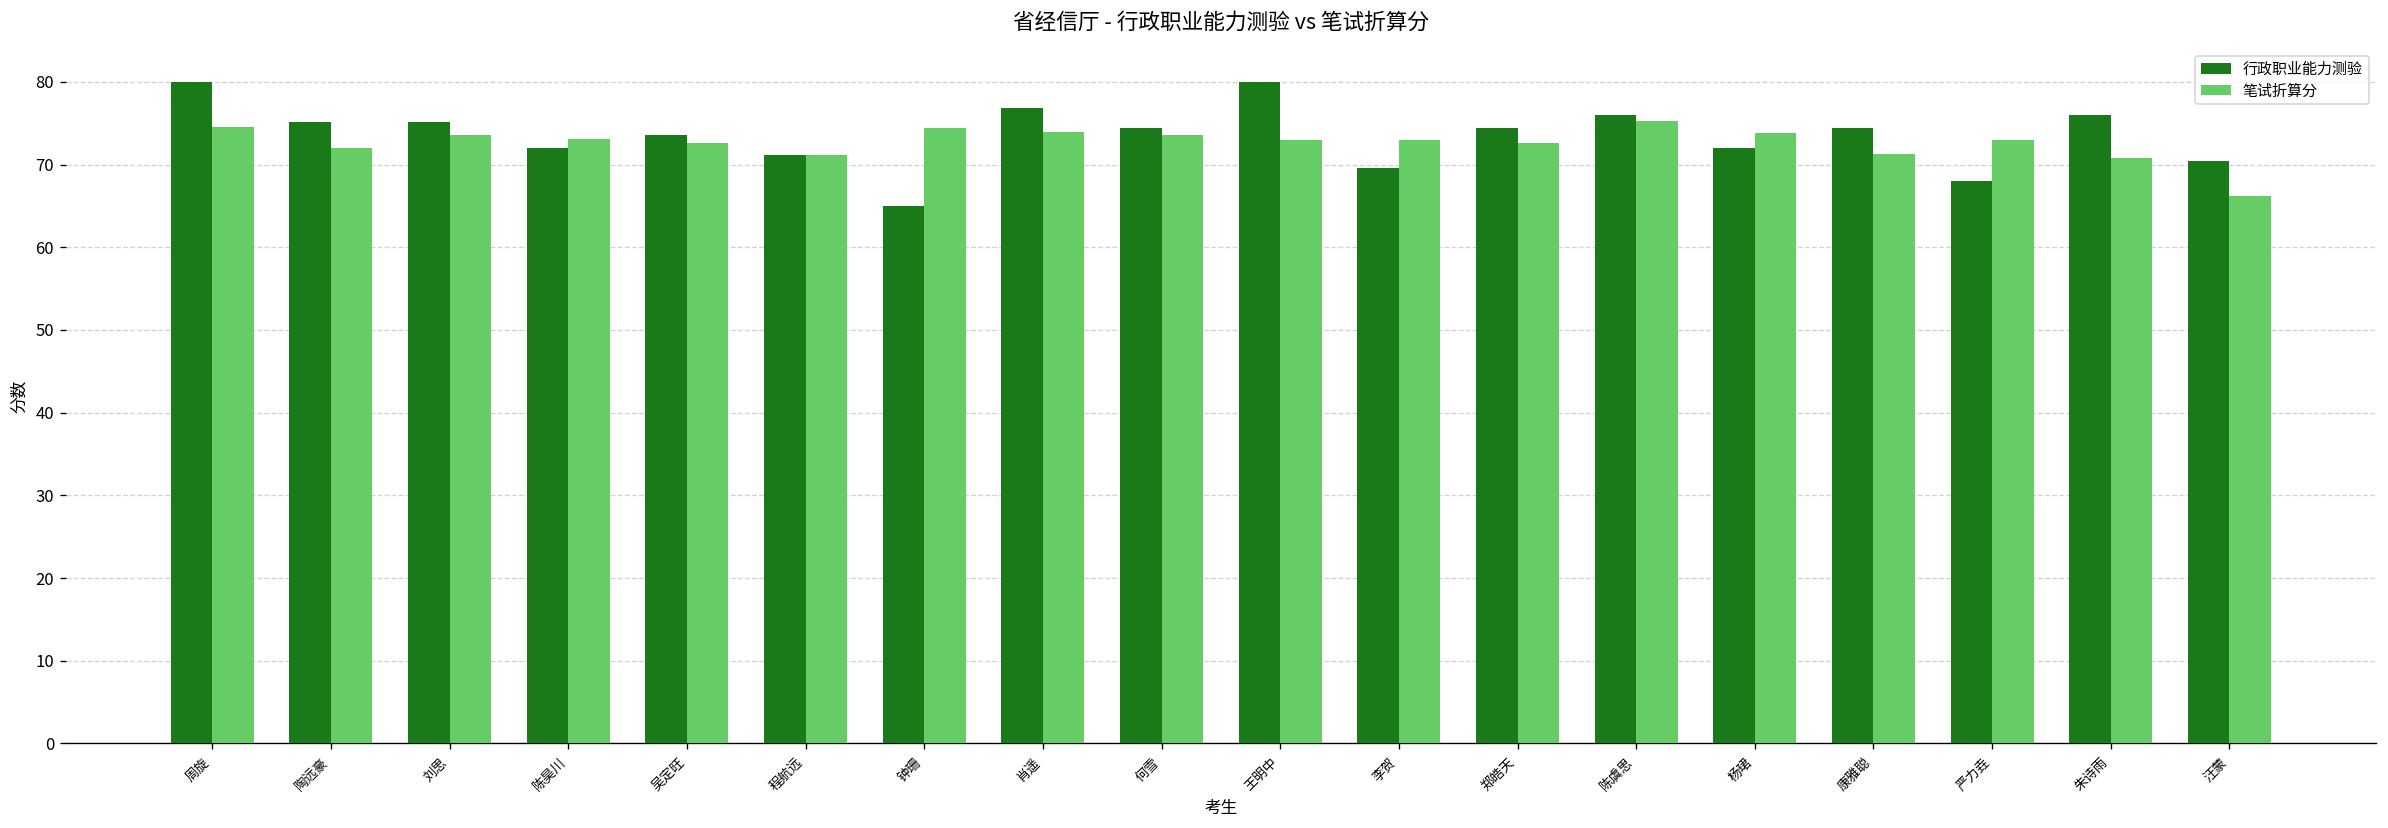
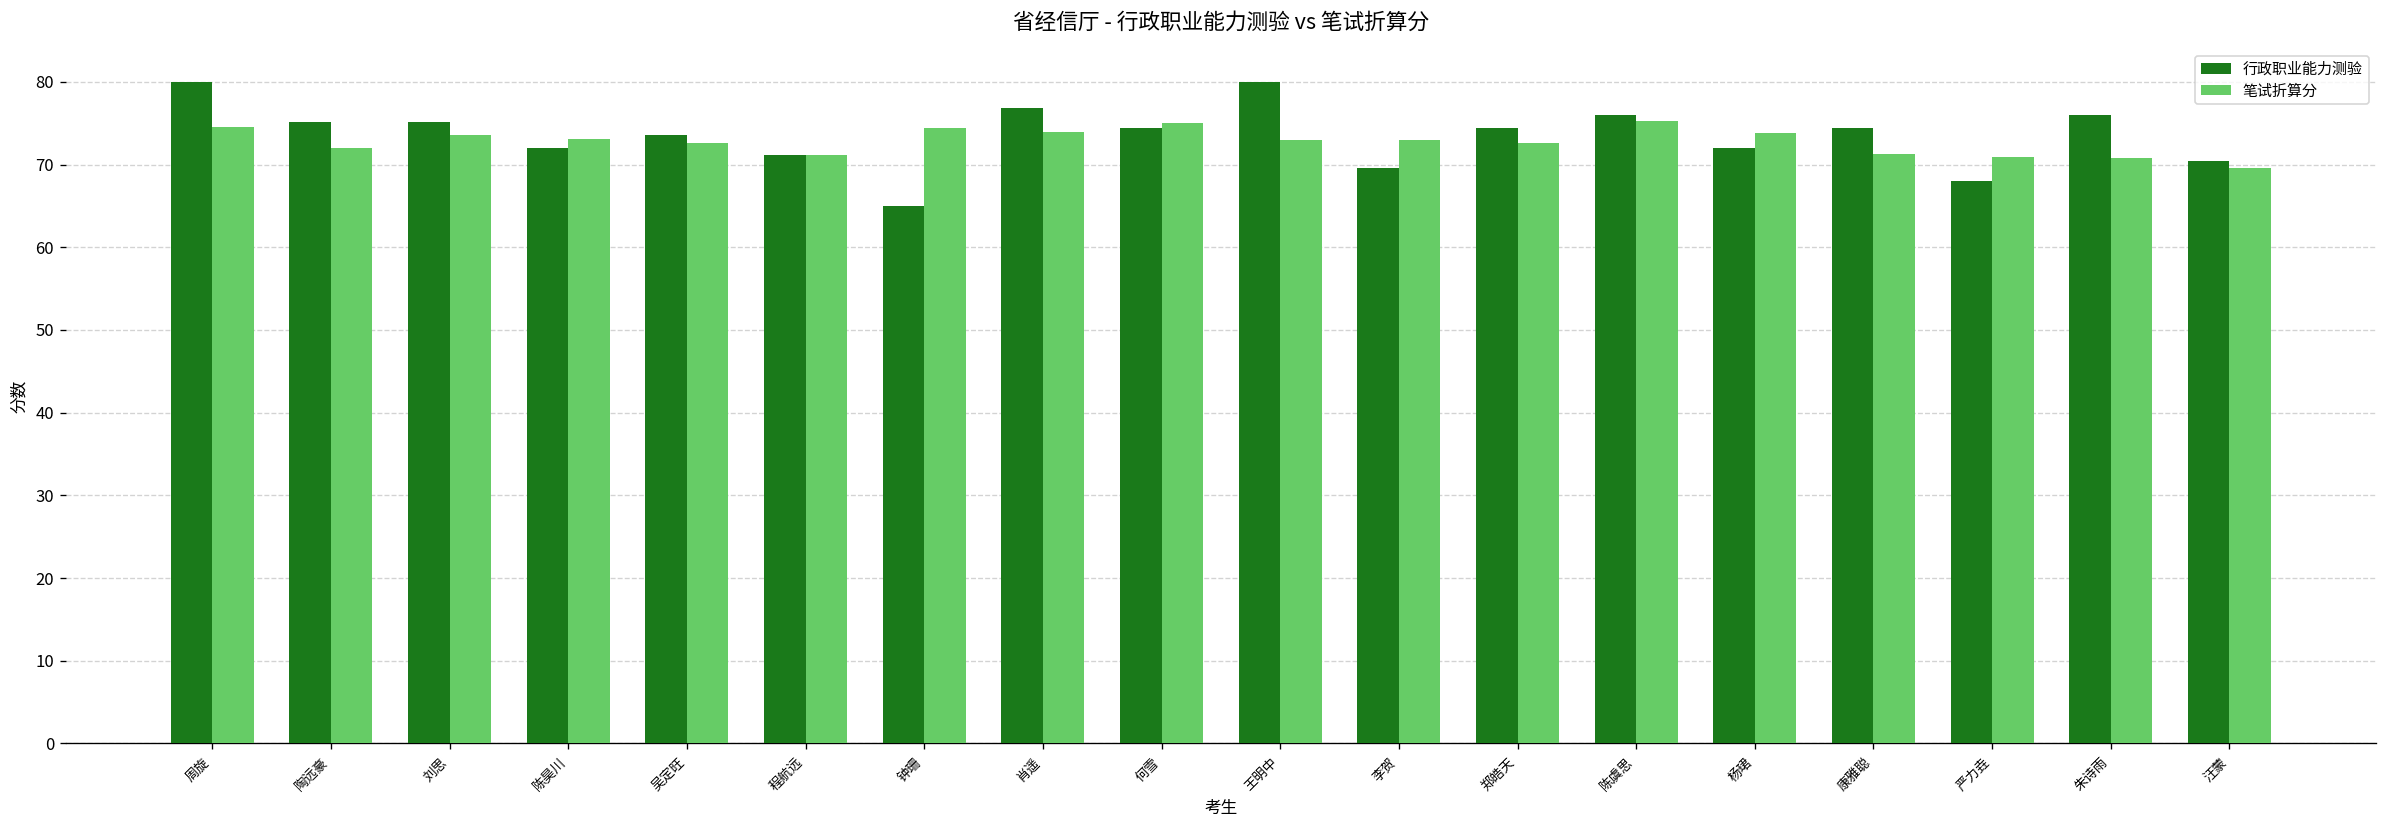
笔试折算分, 何雪: 74 -> 75
笔试折算分, 严力垚: 73 -> 71
笔试折算分, 汪蒙: 66 -> 70
